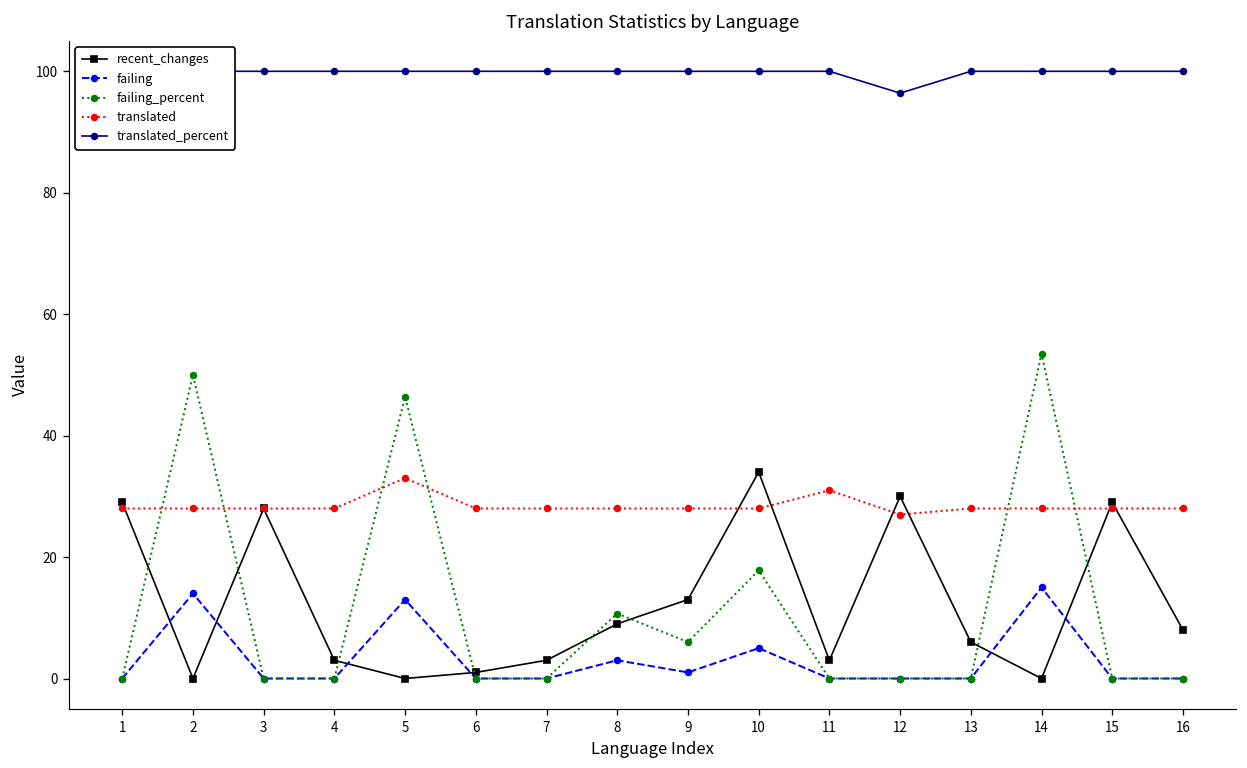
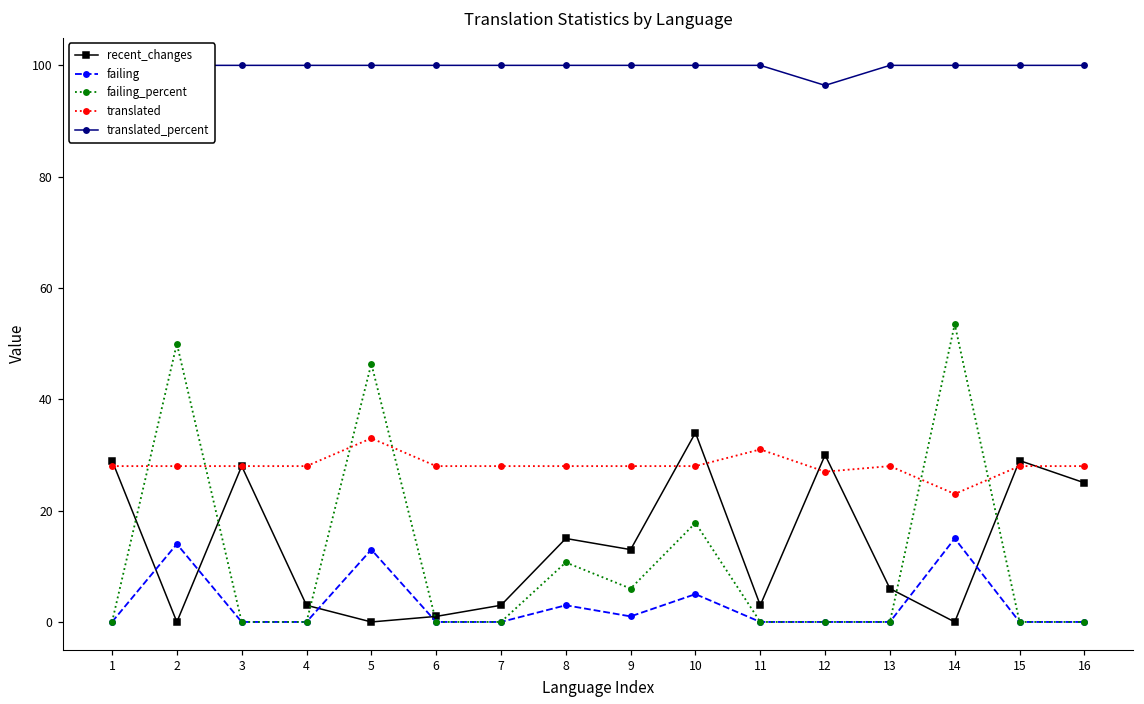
recent_changes, 8: 9 -> 15
translated, 14: 28 -> 23
recent_changes, 16: 8 -> 25
